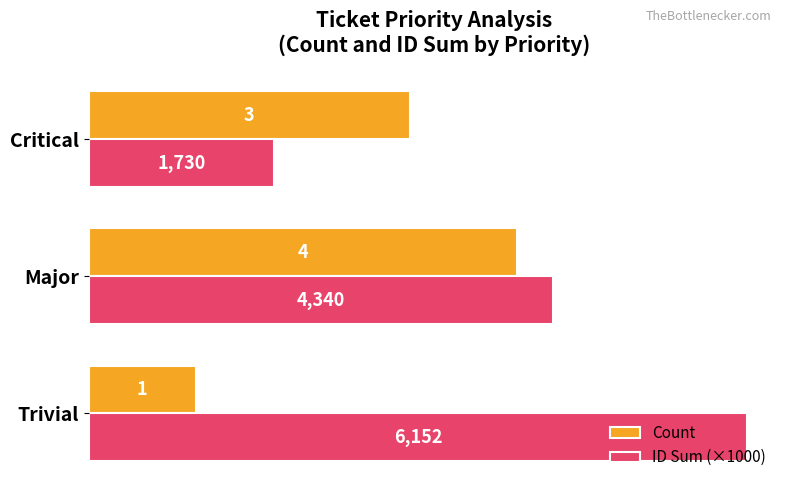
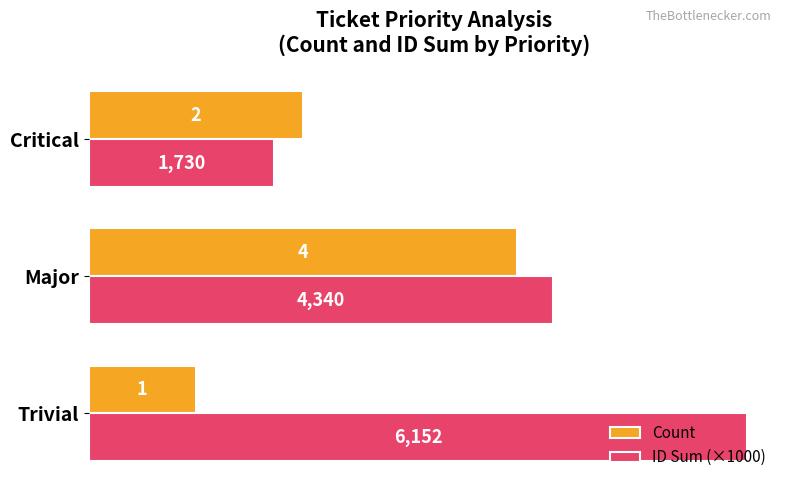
Count, Critical: 3 -> 2
